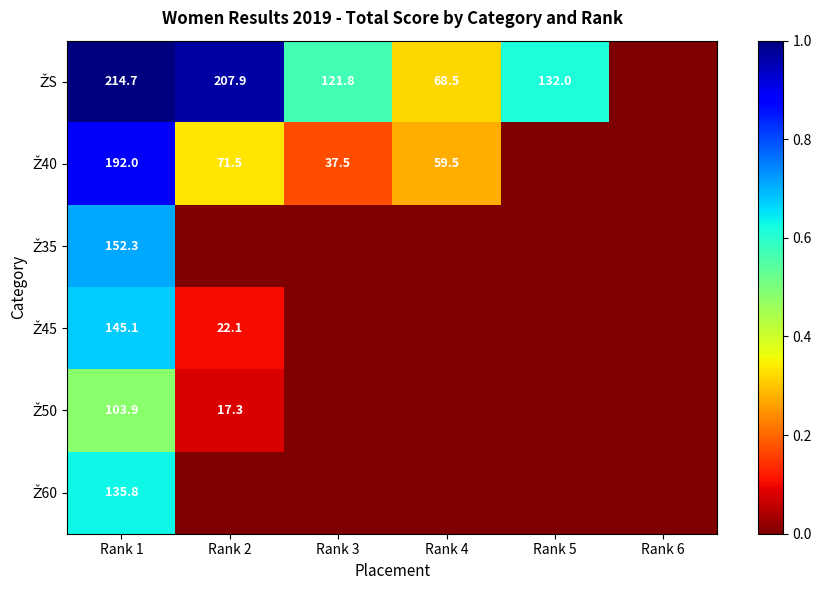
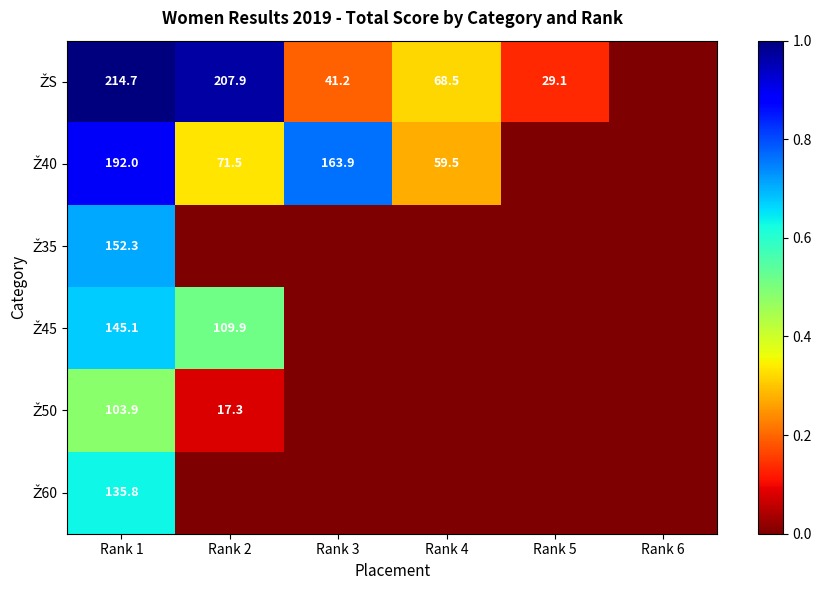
ŽS, Rank 3: 121.8 -> 41.2
ŽS, Rank 5: 132.0 -> 29.1
Ž40, Rank 3: 37.5 -> 163.9
Ž45, Rank 2: 22.1 -> 109.9
